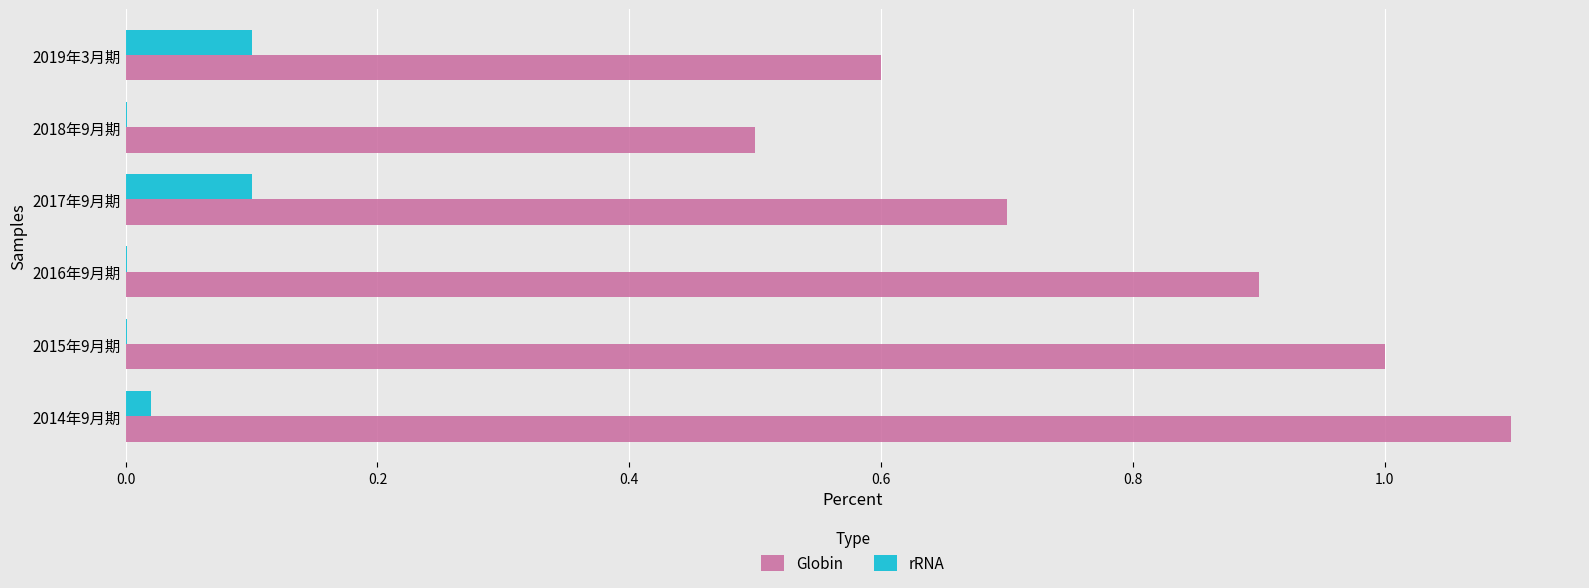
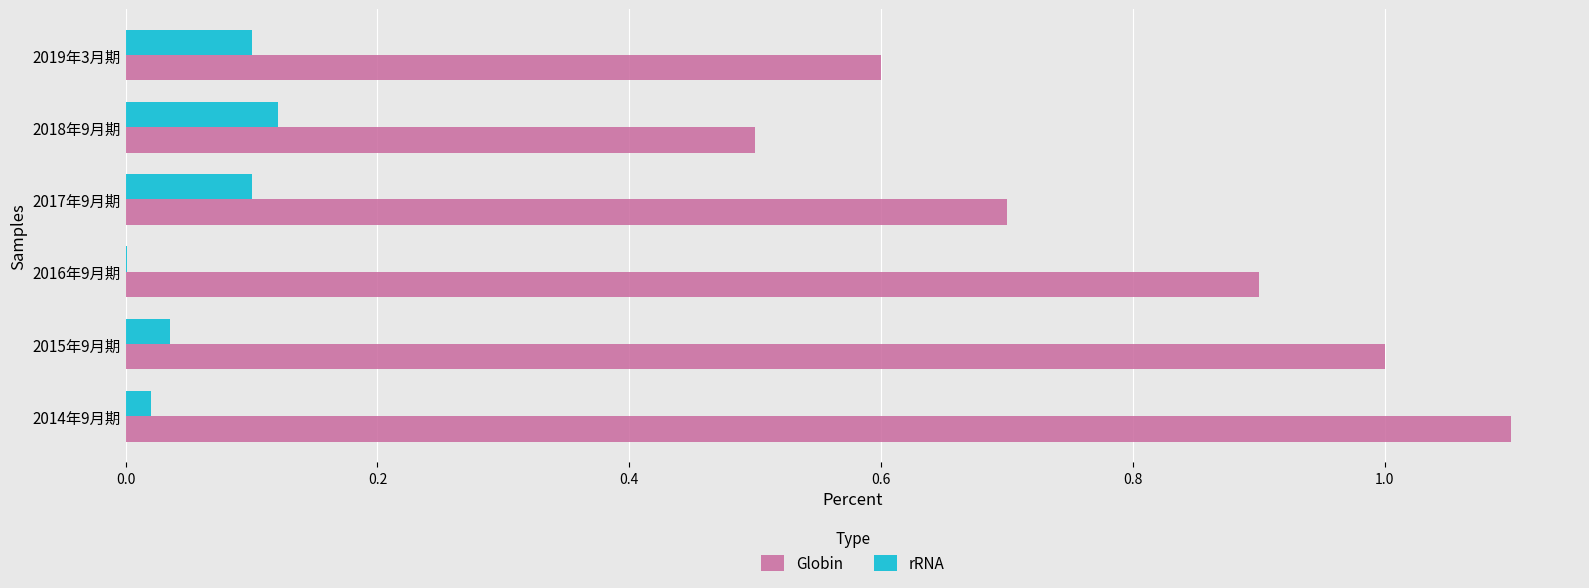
rRNA, 2018年9月期: 0.001 -> 0.121
rRNA, 2015年9月期: 0.001 -> 0.035
